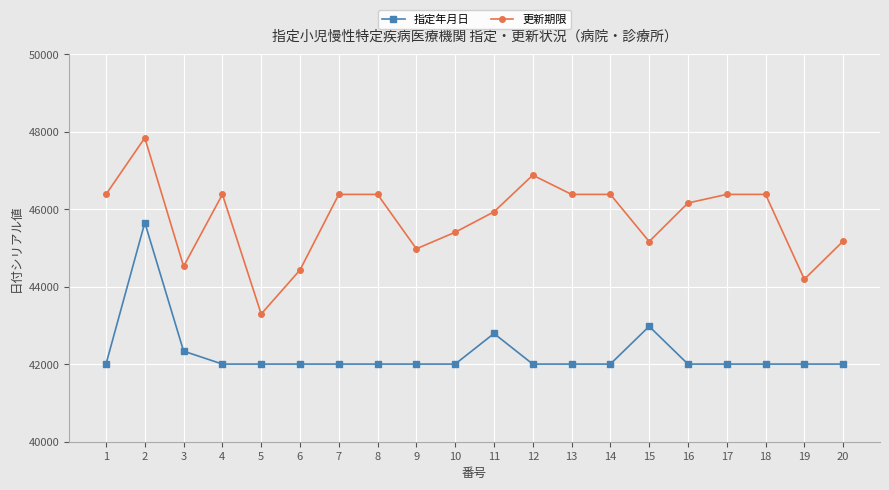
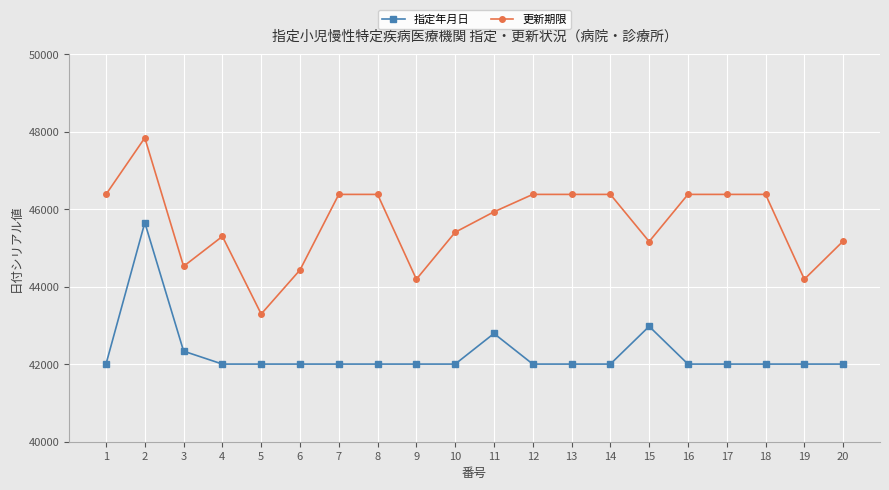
更新期限, 4: 46400 -> 45300
更新期限, 9: 45000 -> 44200
更新期限, 12: 46900 -> 46400
更新期限, 16: 46200 -> 46400
